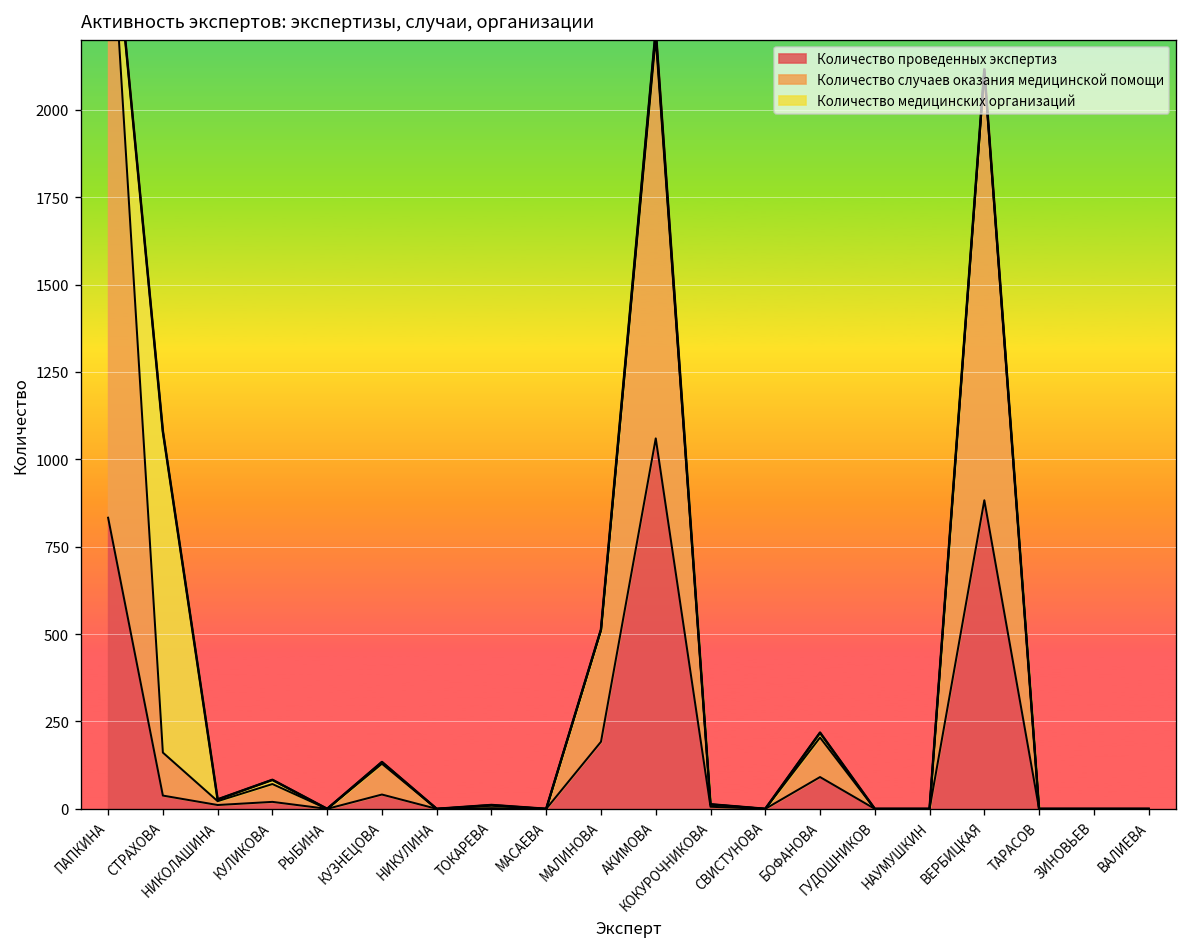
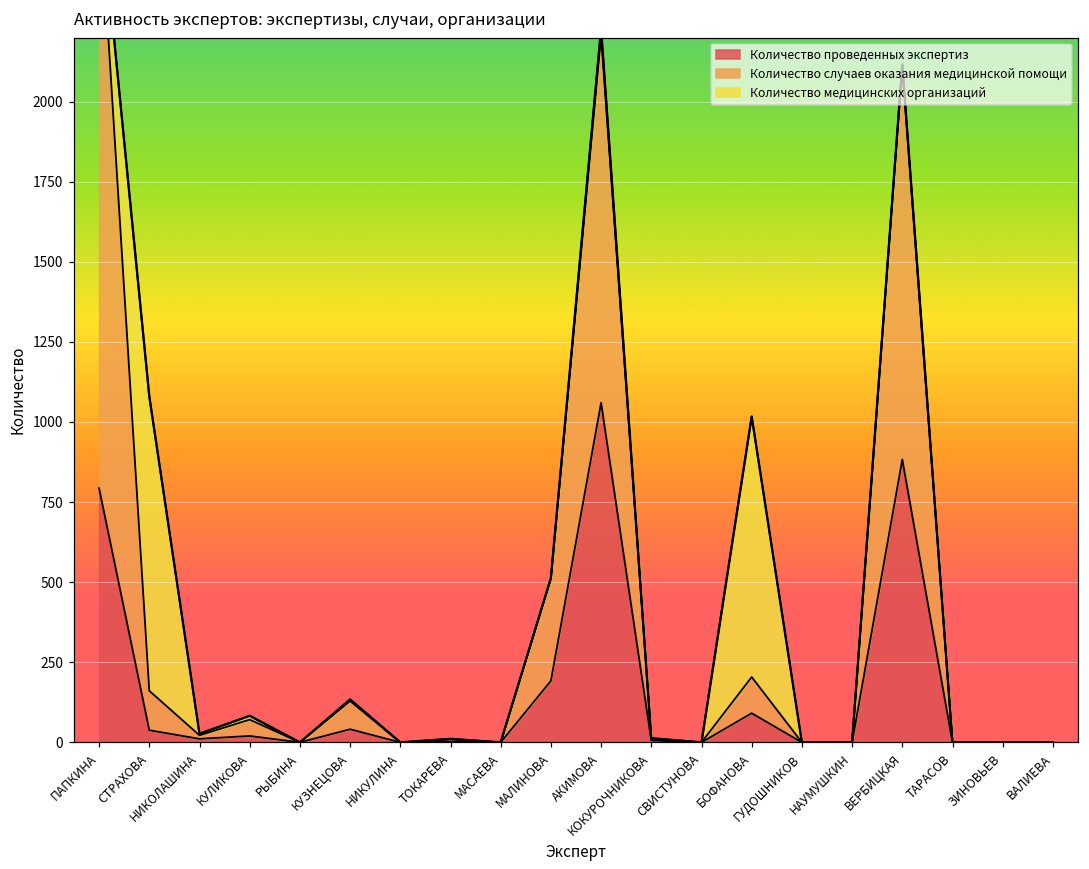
Количество проведенных экспертиз, ПАПКИНА: 830 -> 790
Количество медицинских организаций, БОФАНОВА: 10 -> 810
